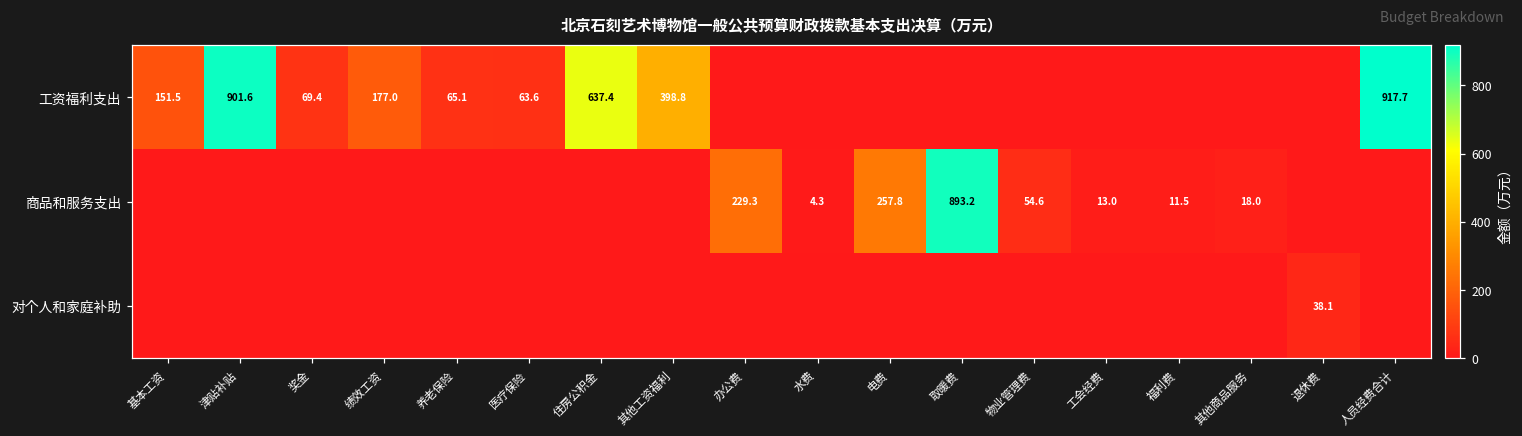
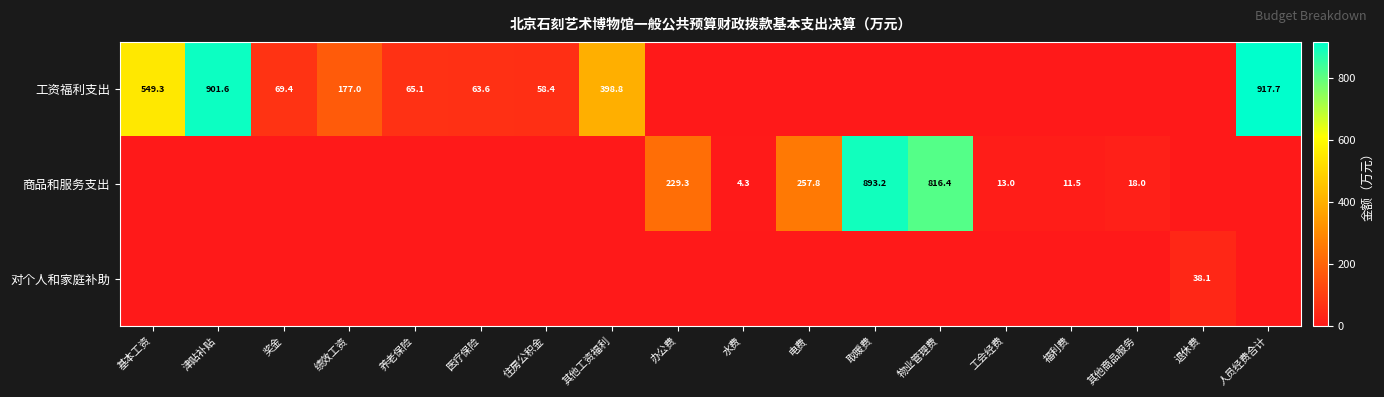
工资福利支出, 基本工资: 151.5 -> 549.3
工资福利支出, 住房公积金: 637.4 -> 58.4
商品和服务支出, 物业管理费: 54.6 -> 816.4
